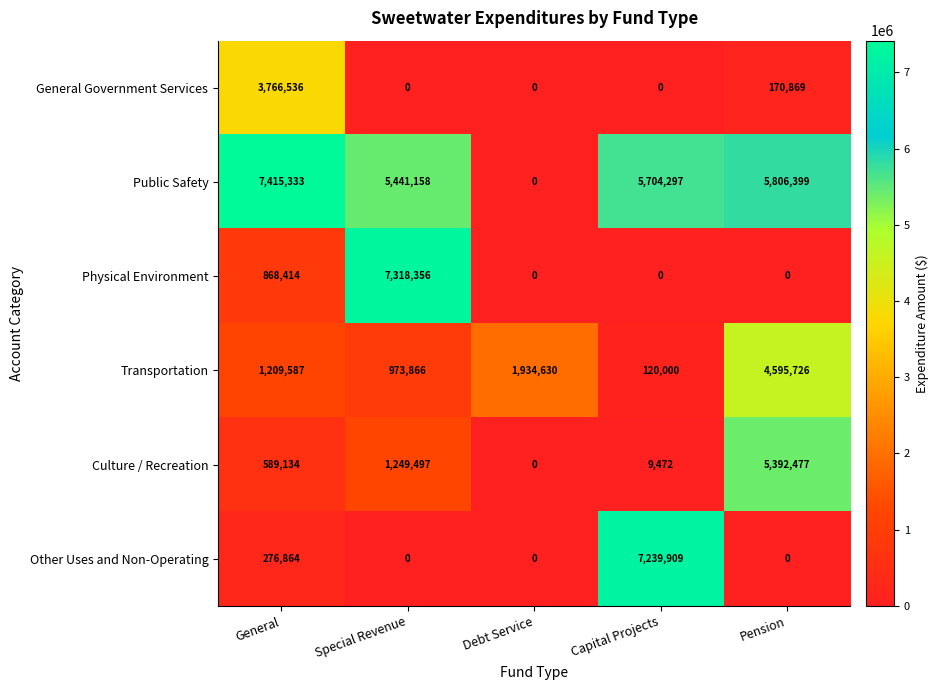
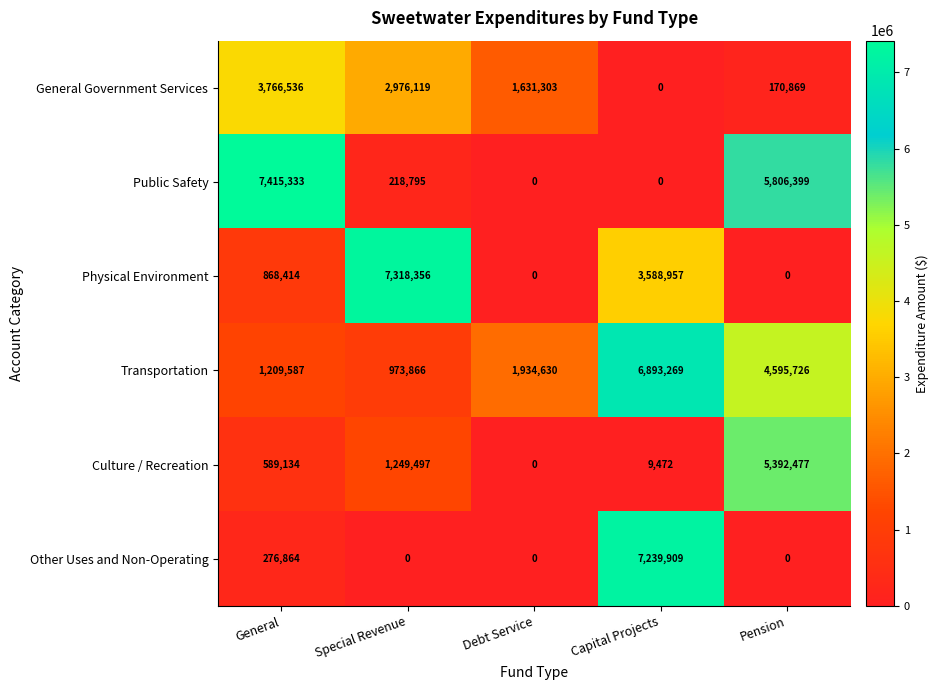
General Government Services, Special Revenue: 0 -> 2,976,119
General Government Services, Debt Service: 0 -> 1,631,303
Public Safety, Special Revenue: 5,441,158 -> 218,795
Public Safety, Capital Projects: 5,704,297 -> 0
Physical Environment, Capital Projects: 0 -> 3,588,957
Transportation, Capital Projects: 120,000 -> 6,893,269
